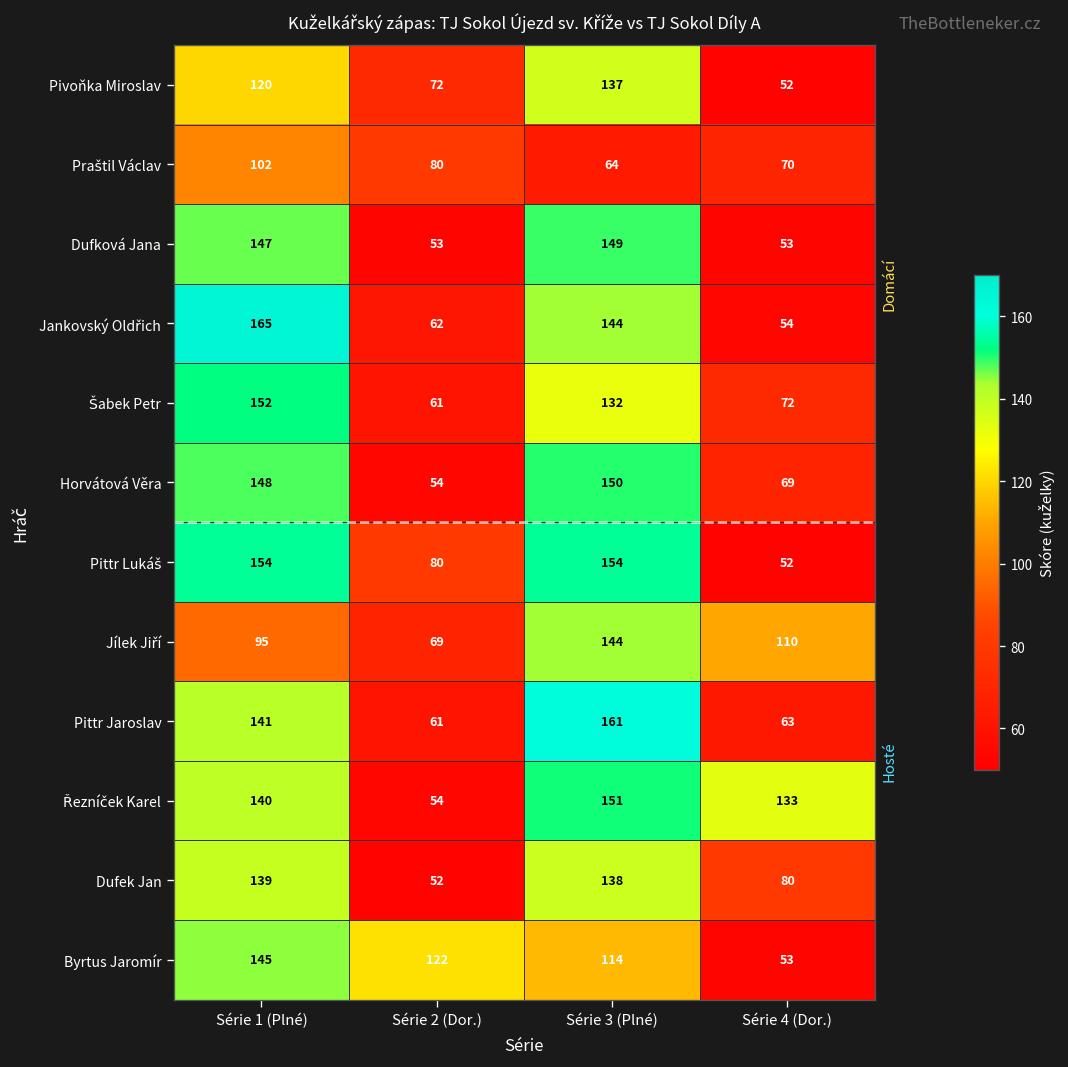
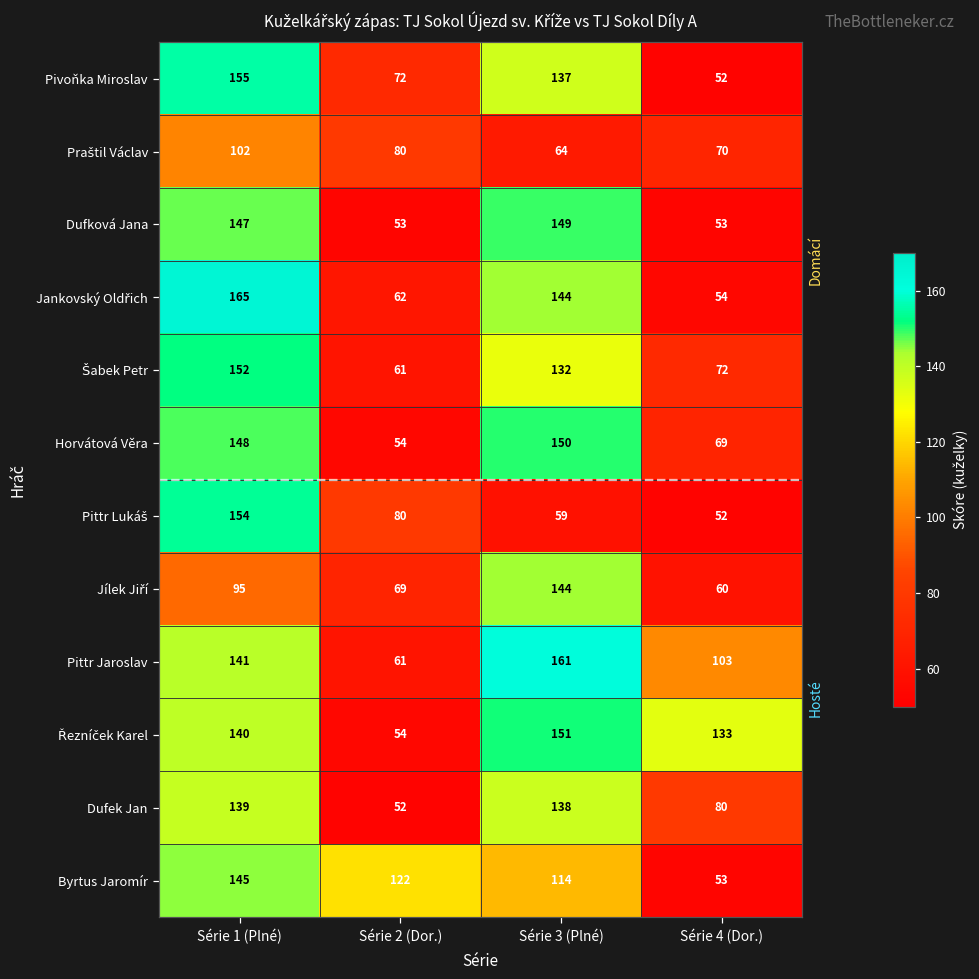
Pivoňka Miroslav, Série 1 (Plné): 120 -> 155
Pittr Lukáš, Série 3 (Plné): 154 -> 59
Jílek Jiří, Série 4 (Dor.): 110 -> 60
Pittr Jaroslav, Série 4 (Dor.): 63 -> 103
